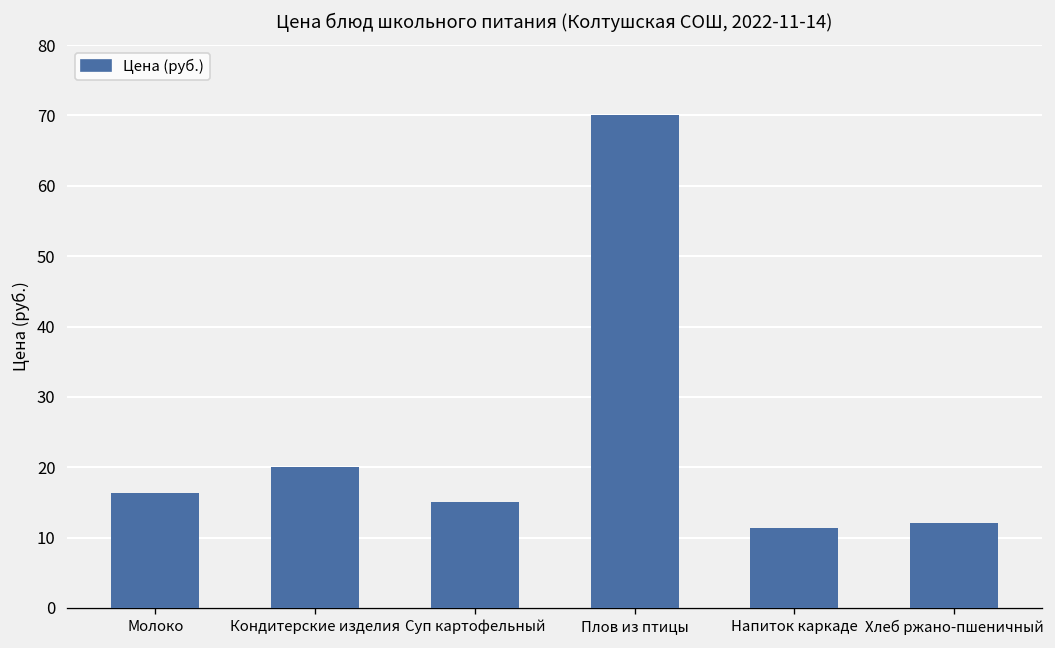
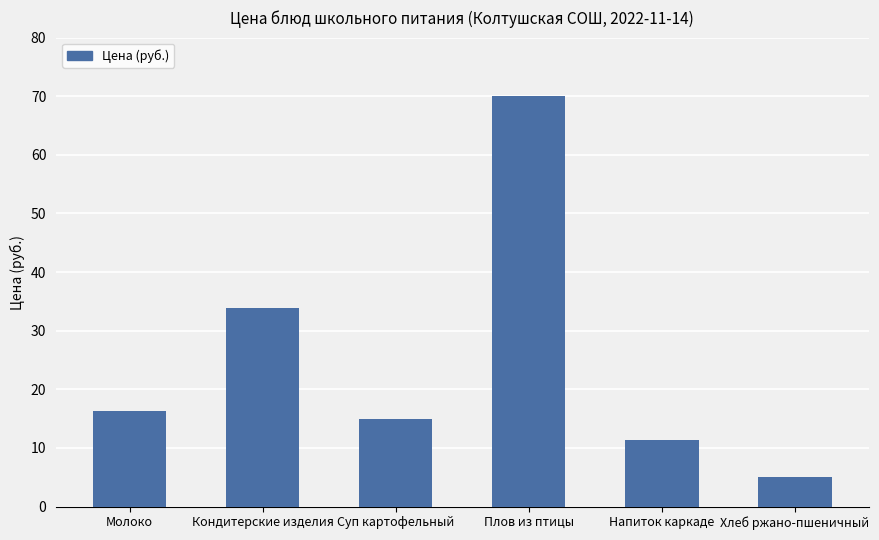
Кондитерские изделия: 20 -> 34
Хлеб ржано-пшеничный: 12 -> 5
